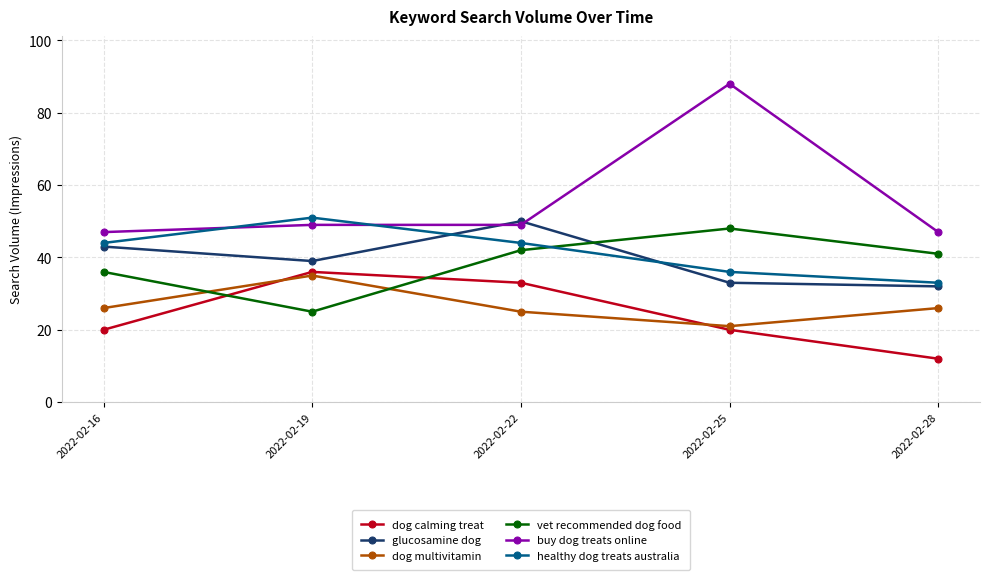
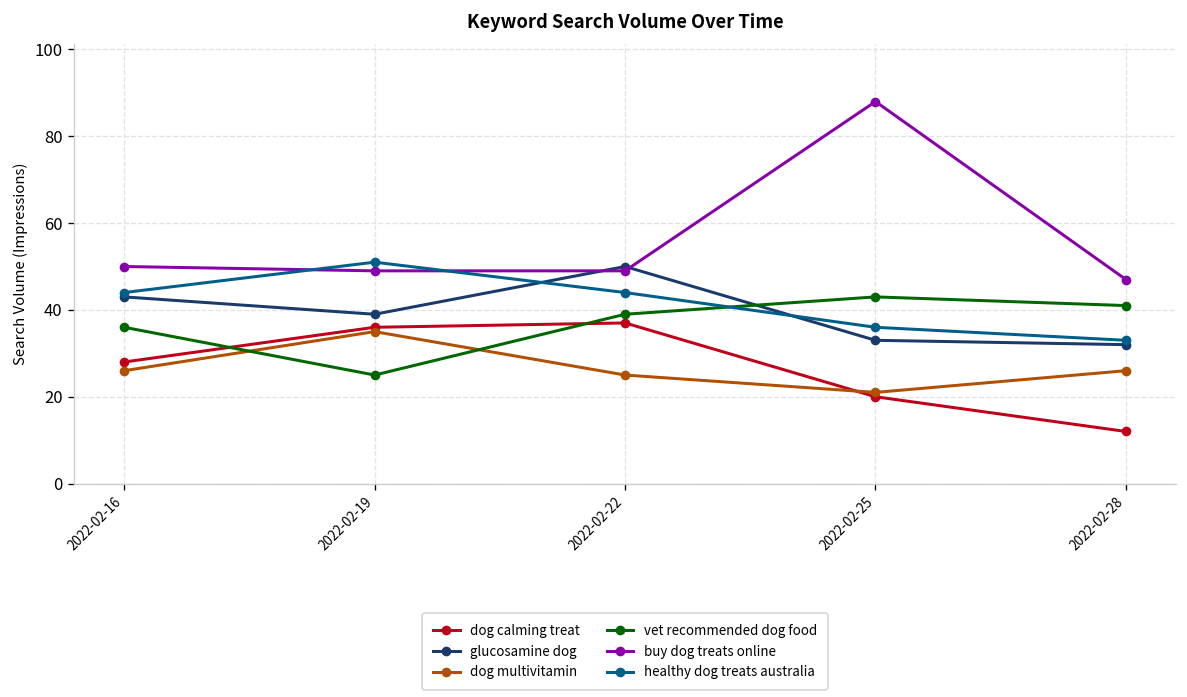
dog calming treat, 2022-02-16: 20 -> 28
buy dog treats online, 2022-02-16: 47 -> 50
dog calming treat, 2022-02-22: 33 -> 37
vet recommended dog food, 2022-02-22: 42 -> 39
vet recommended dog food, 2022-02-25: 48 -> 43
